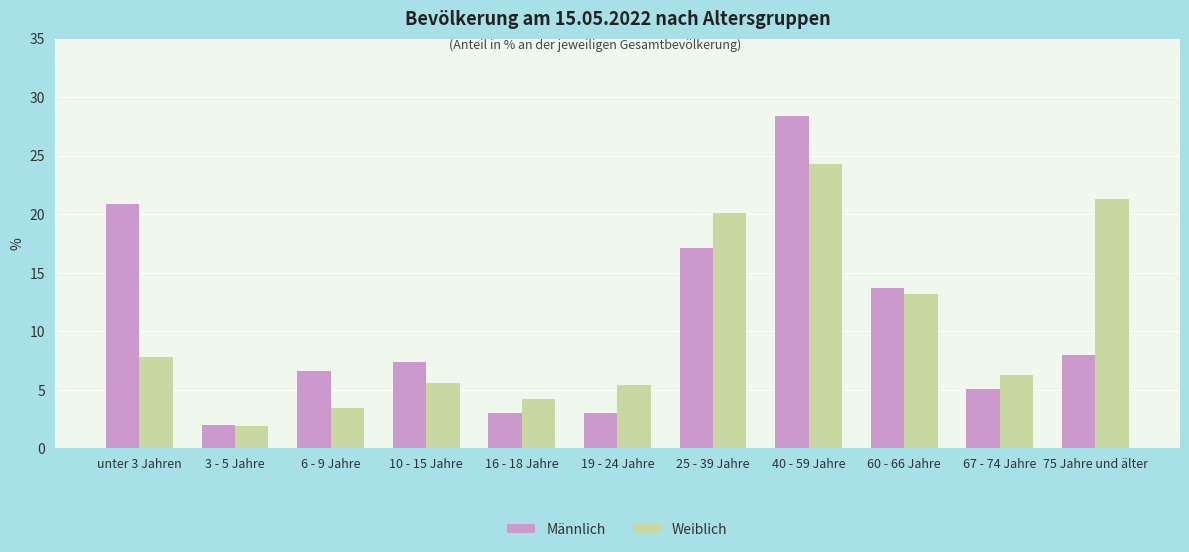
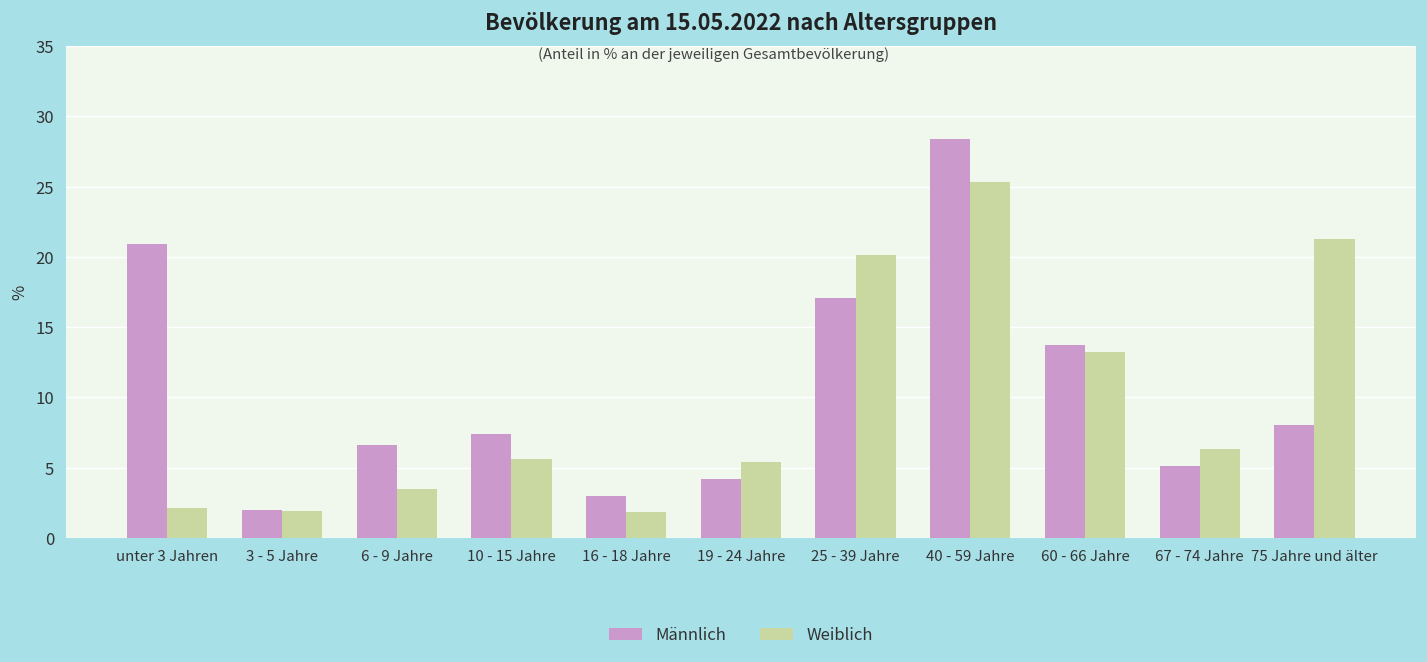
Weiblich, unter 3 Jahren: 7.8 -> 2.1
Weiblich, 16 - 18 Jahre: 4.2 -> 1.8
Männlich, 19 - 24 Jahre: 3.0 -> 4.2
Weiblich, 40 - 59 Jahre: 24.3 -> 25.3
